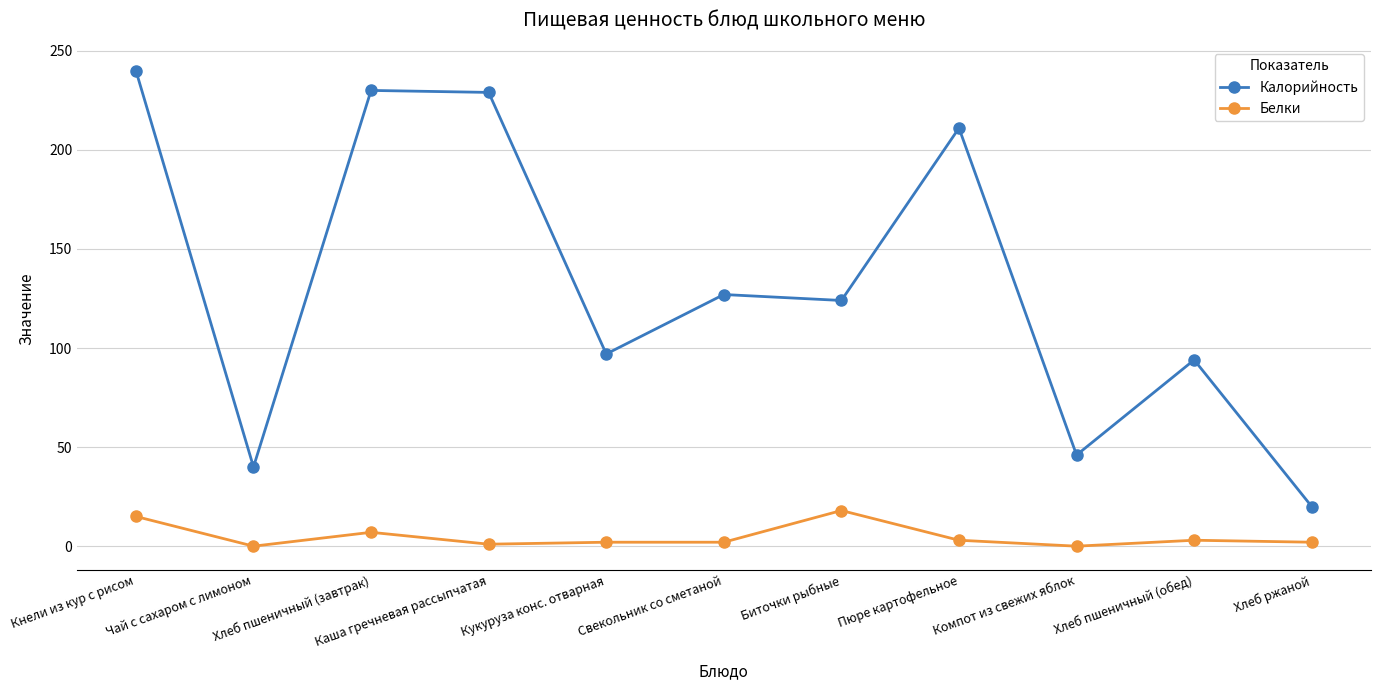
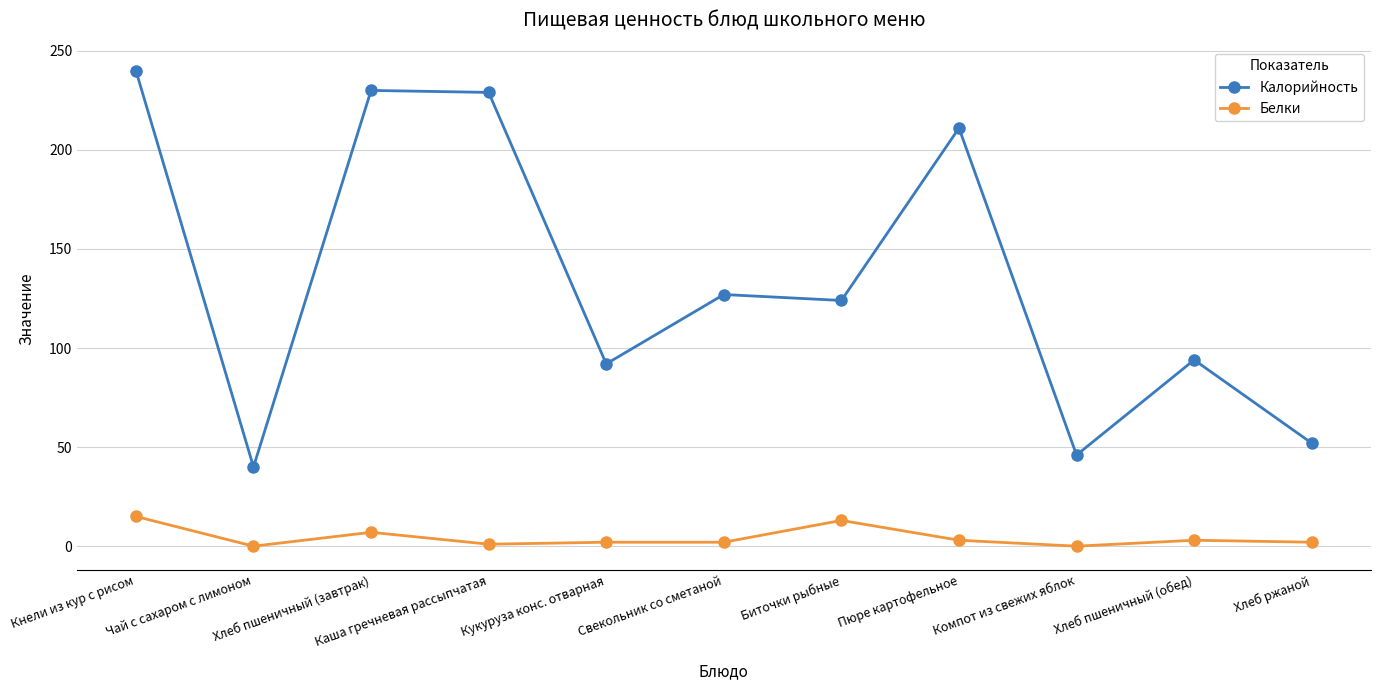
Калорийность, Кукуруза конс. отварная: 97 -> 92
Белки, Биточки рыбные: 18 -> 13
Калорийность, Хлеб ржаной: 20 -> 52
